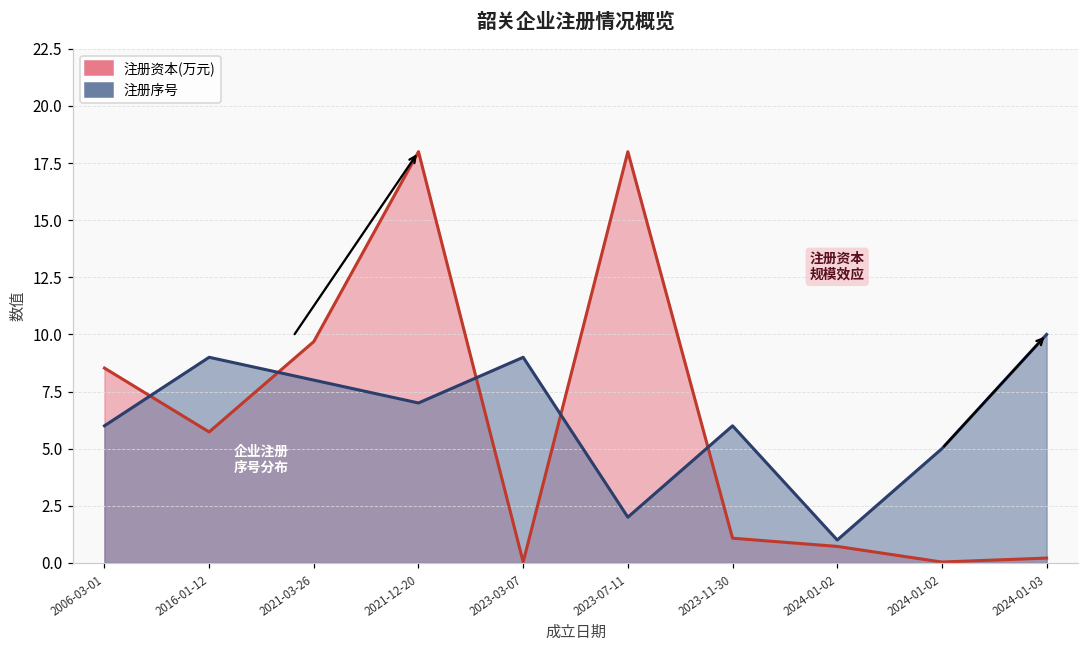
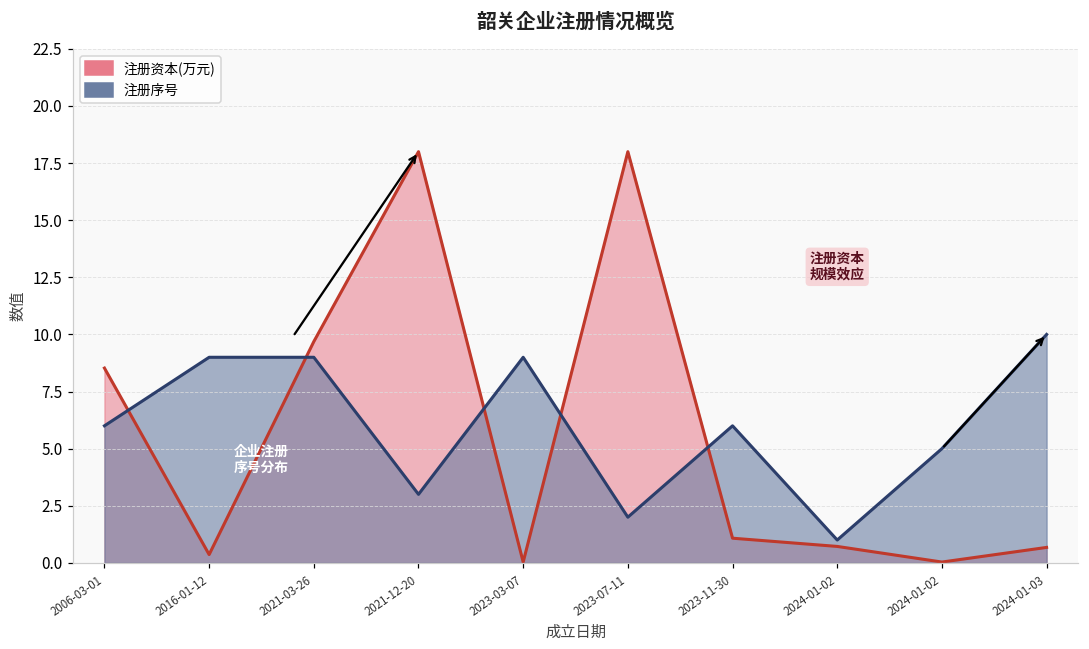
注册资本(万元), 2016-01-12: 5.7 -> 0.4
注册序号, 2021-03-26: 8 -> 9
注册序号, 2021-12-20: 7 -> 3
注册资本(万元), 2024-01-03: 0.2 -> 0.7
